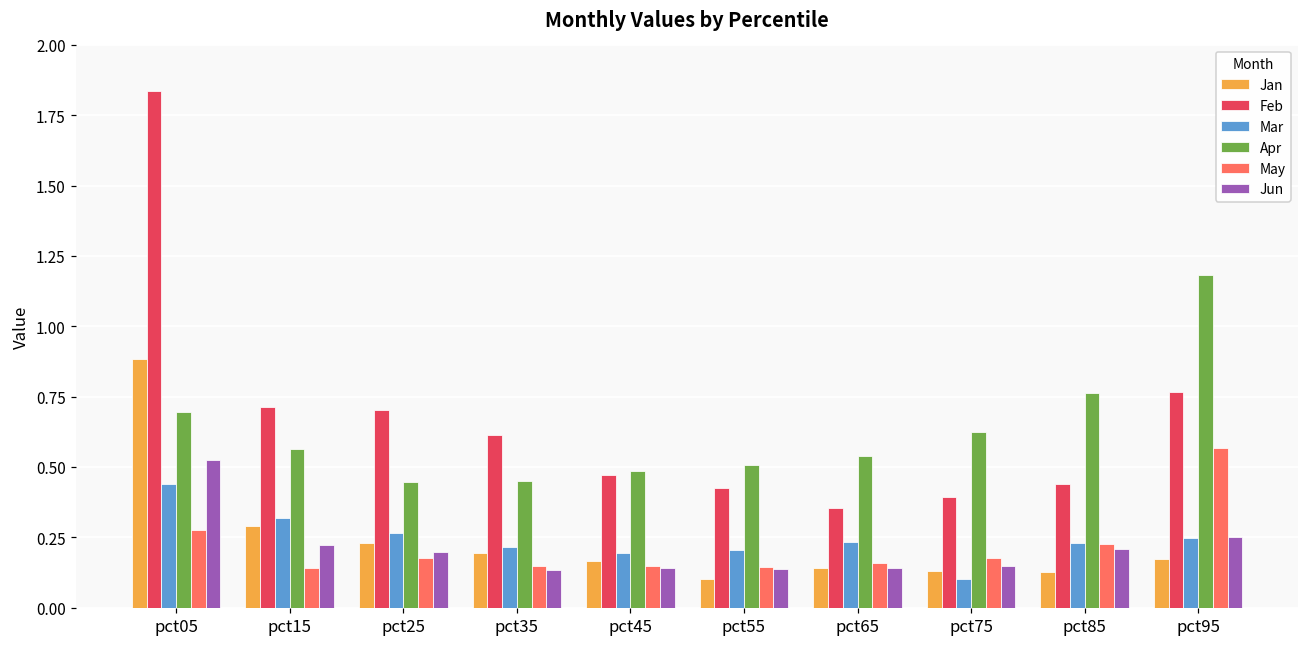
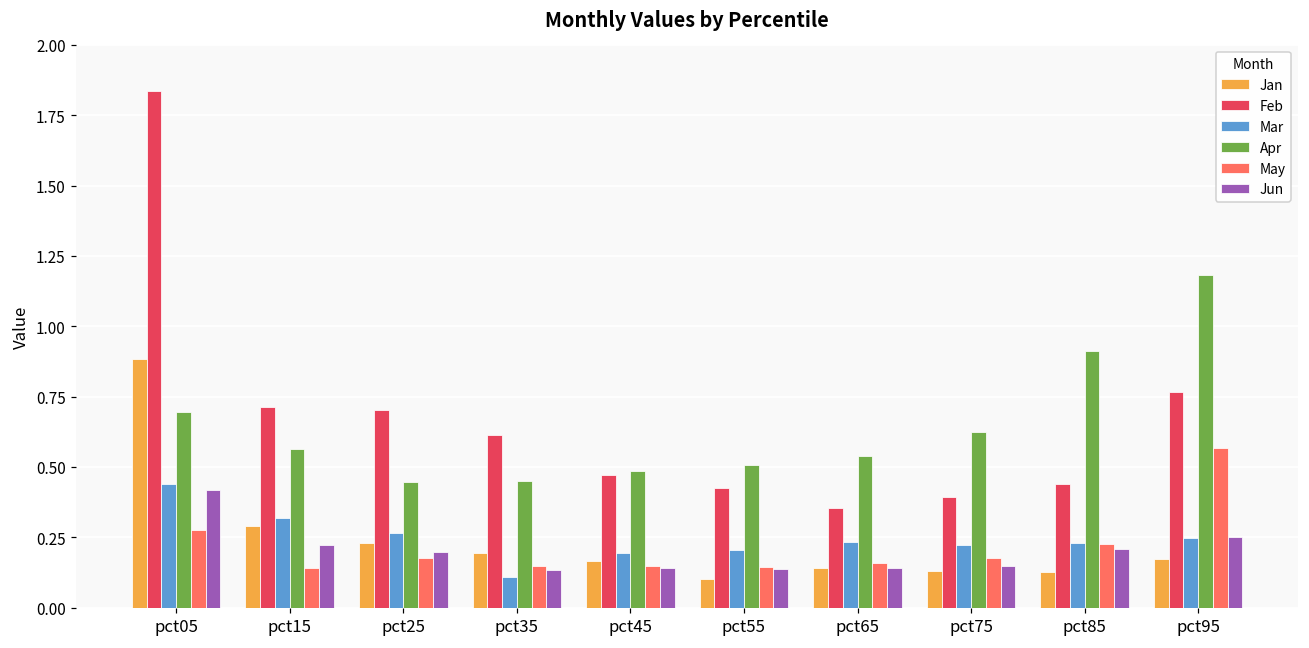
Jun, pct05: 0.53 -> 0.42
Mar, pct35: 0.22 -> 0.11
Mar, pct75: 0.10 -> 0.22
Apr, pct85: 0.76 -> 0.91
